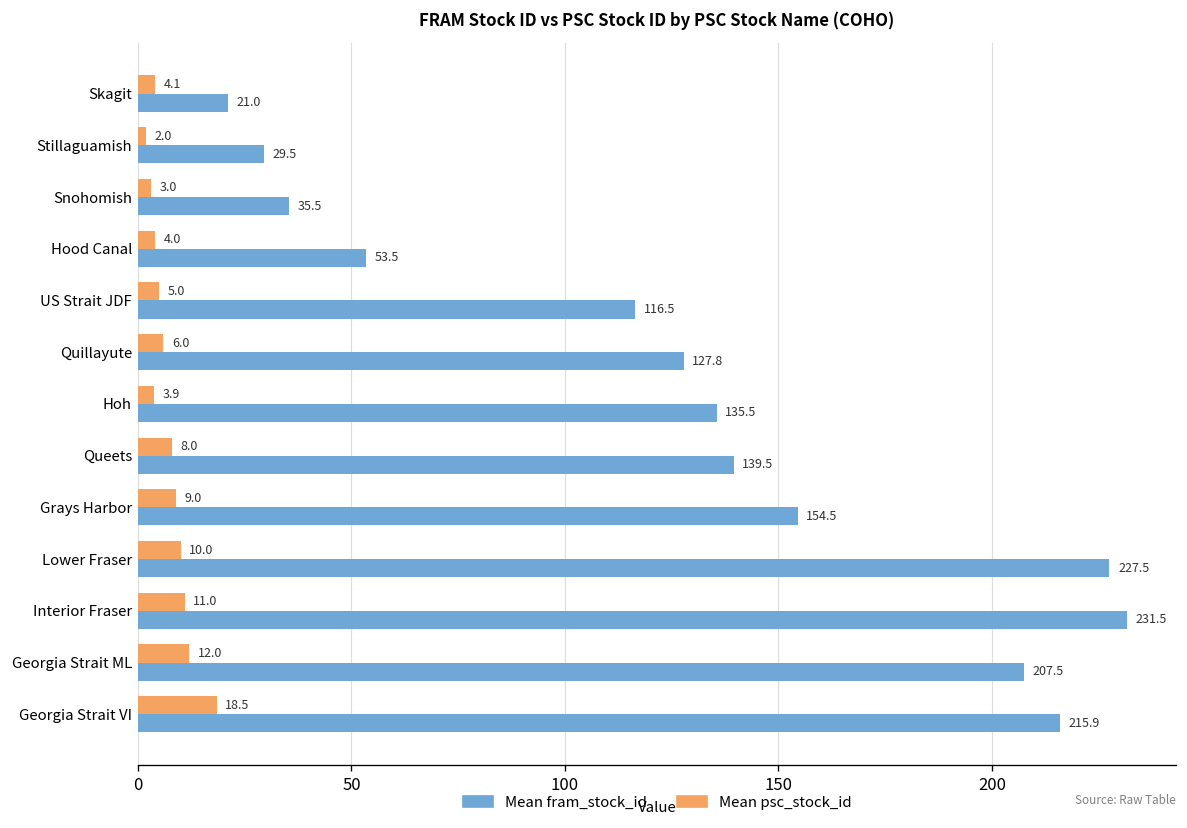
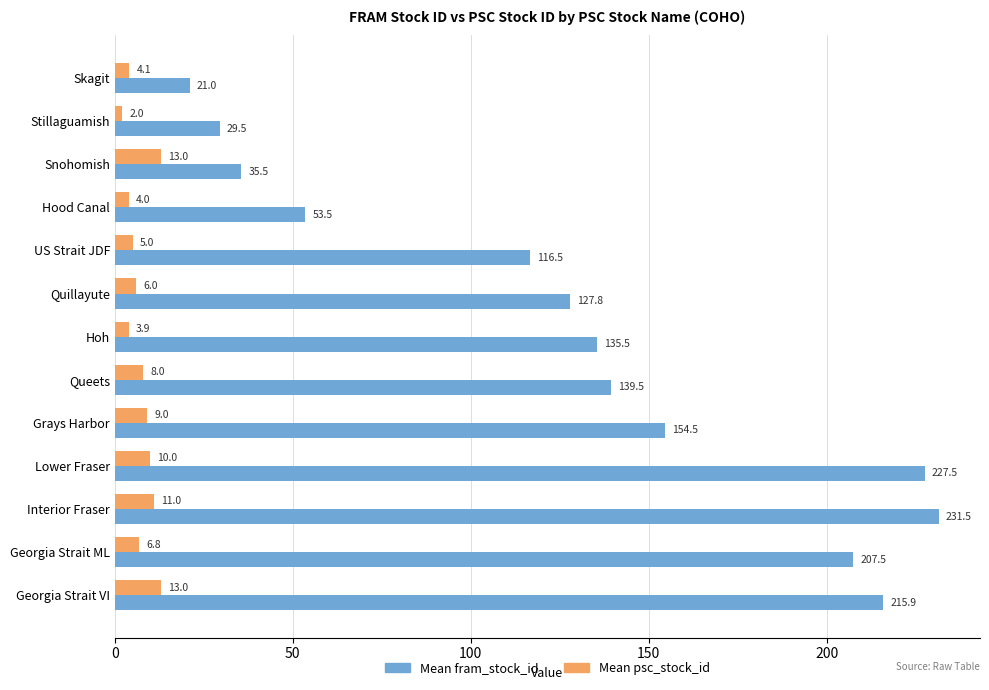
Mean psc_stock_id, Snohomish: 3.0 -> 13.0
Mean psc_stock_id, Georgia Strait ML: 12.0 -> 6.8
Mean psc_stock_id, Georgia Strait VI: 18.5 -> 13.0
